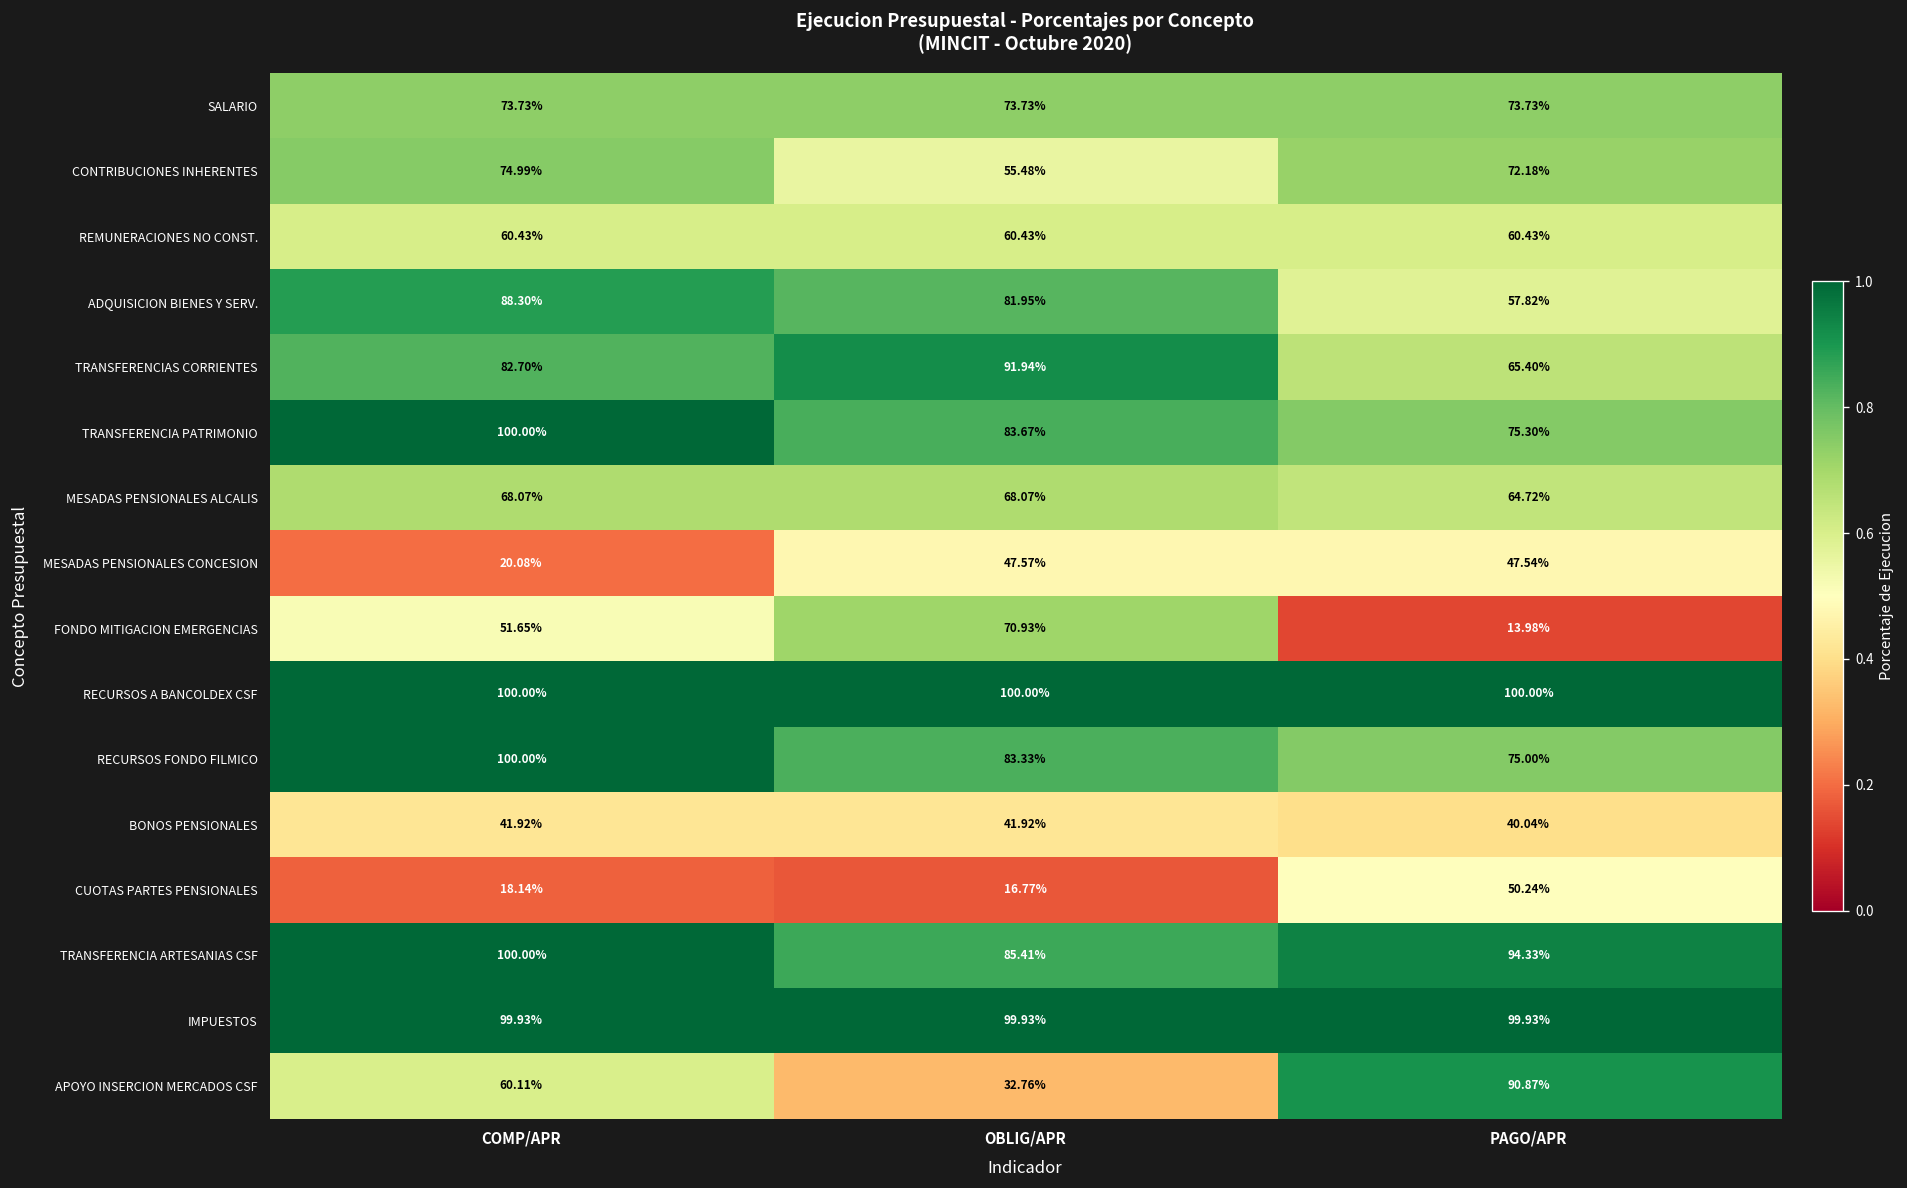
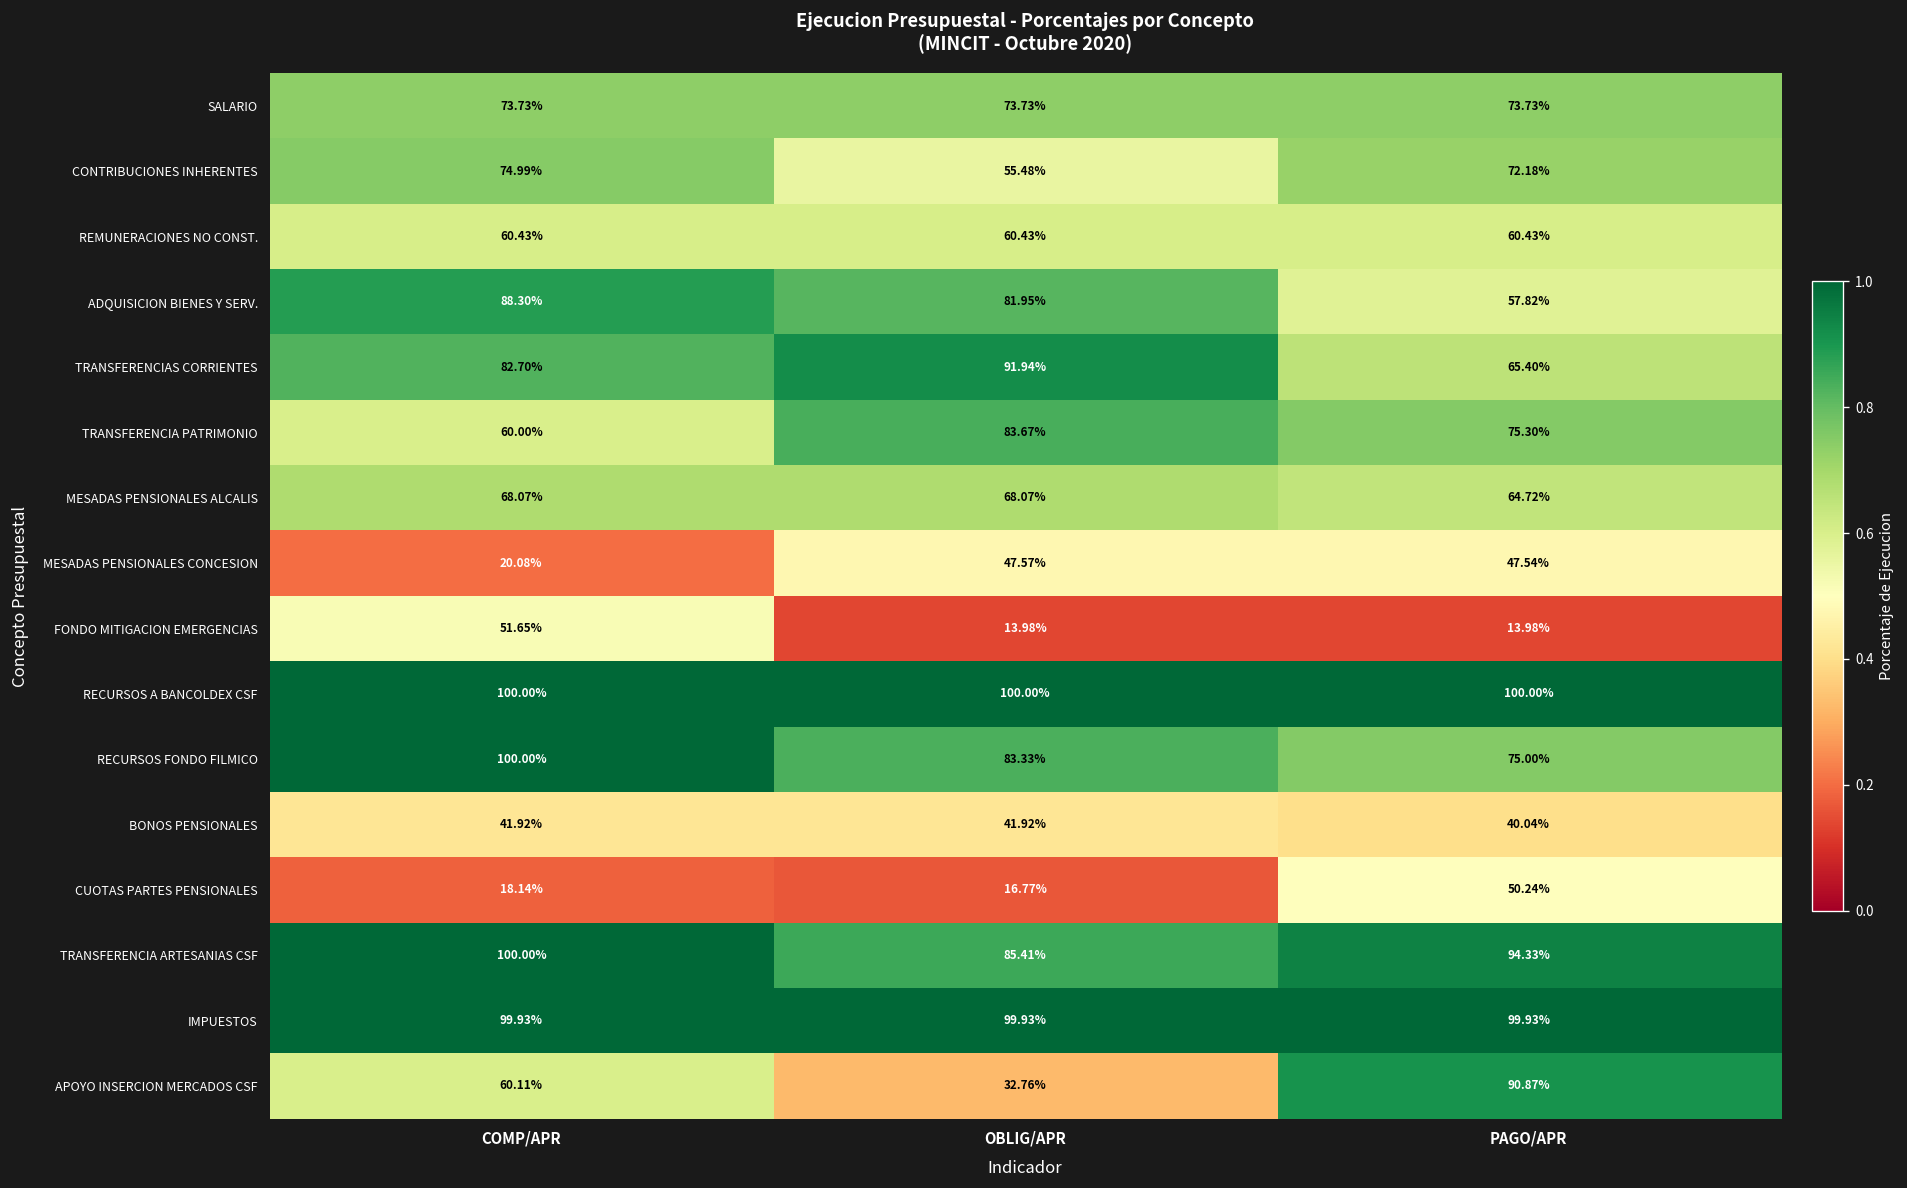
TRANSFERENCIA PATRIMONIO, COMP/APR: 100.00% -> 60.00%
FONDO MITIGACION EMERGENCIAS, OBLIG/APR: 70.93% -> 13.98%
